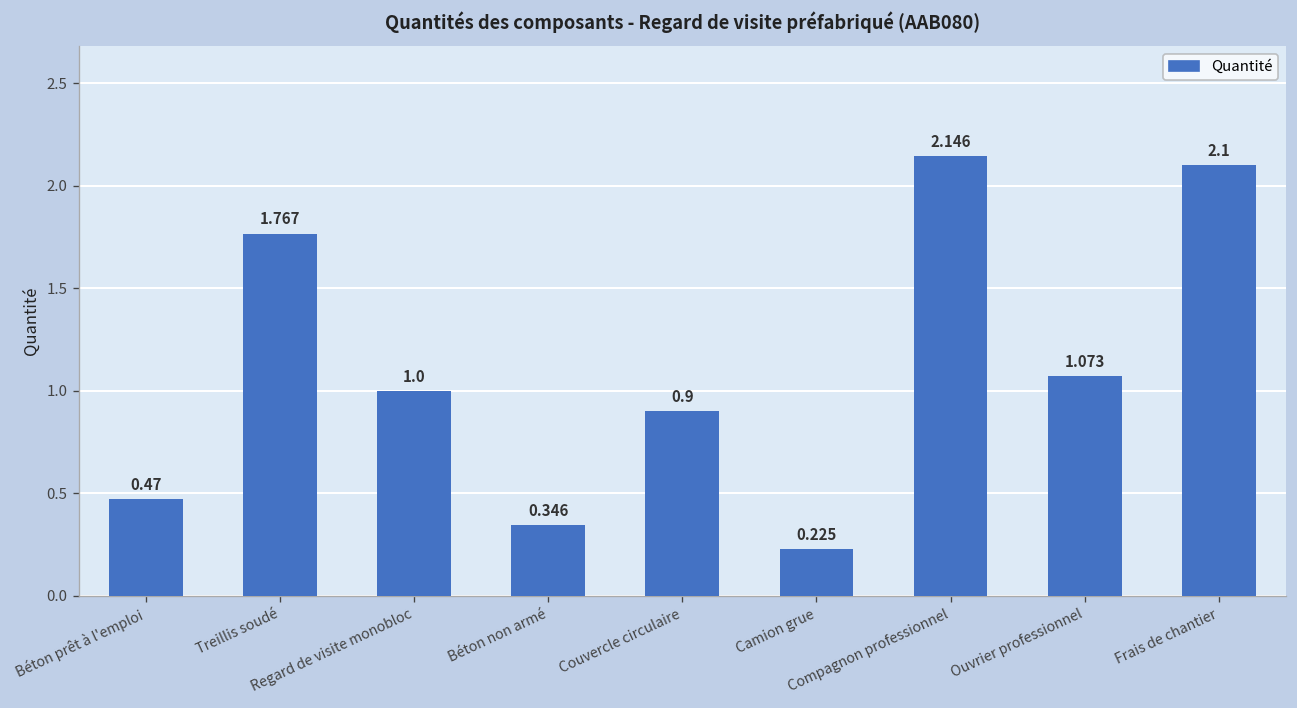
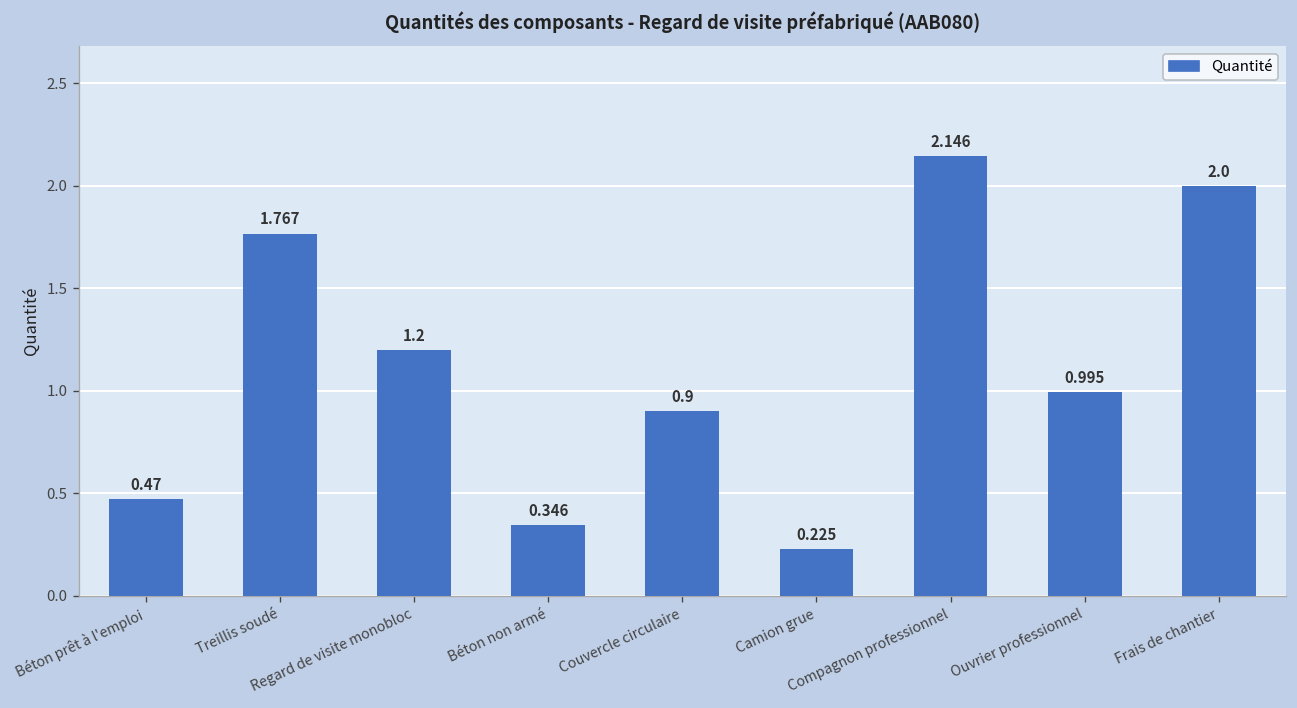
Regard de visite monobloc: 1.0 -> 1.2
Ouvrier professionnel: 1.073 -> 0.995
Frais de chantier: 2.1 -> 2.0
